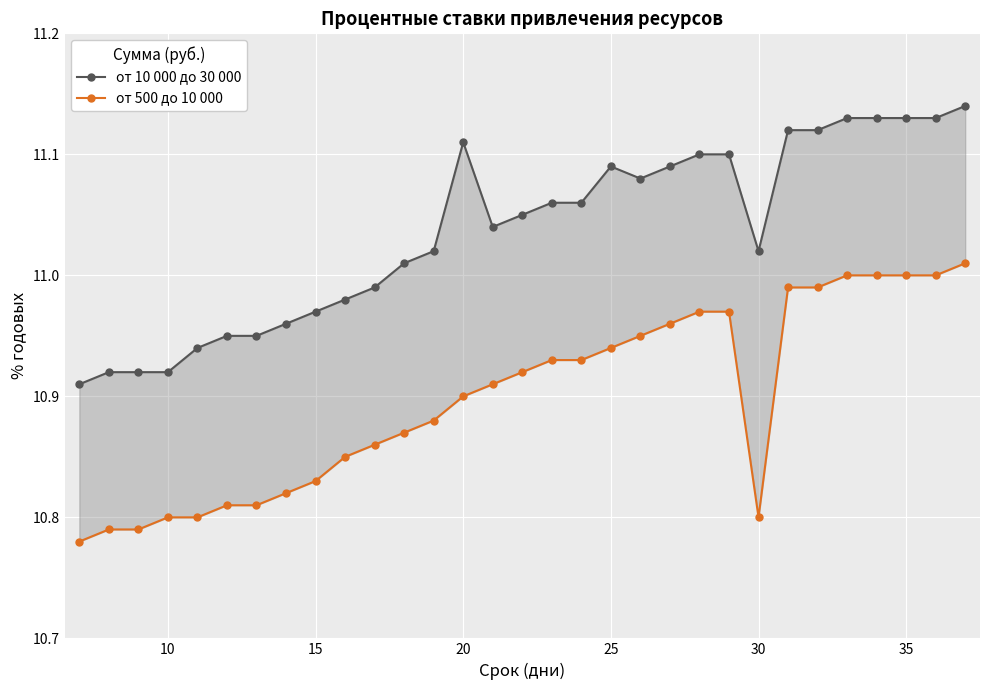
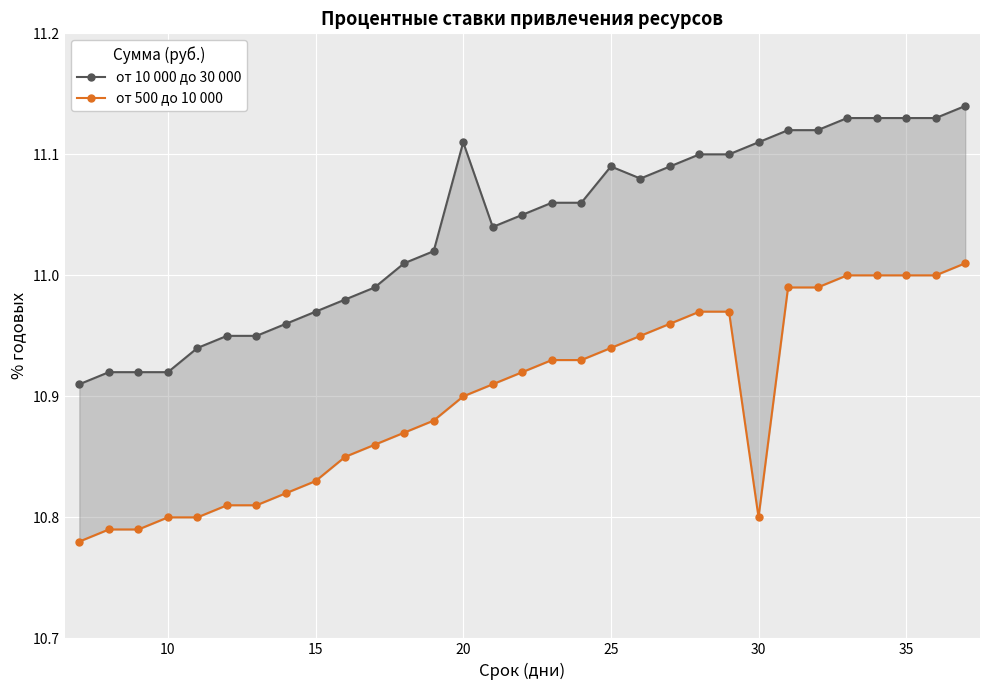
от 10 000 до 30 000, 30: 11.02 -> 11.11
